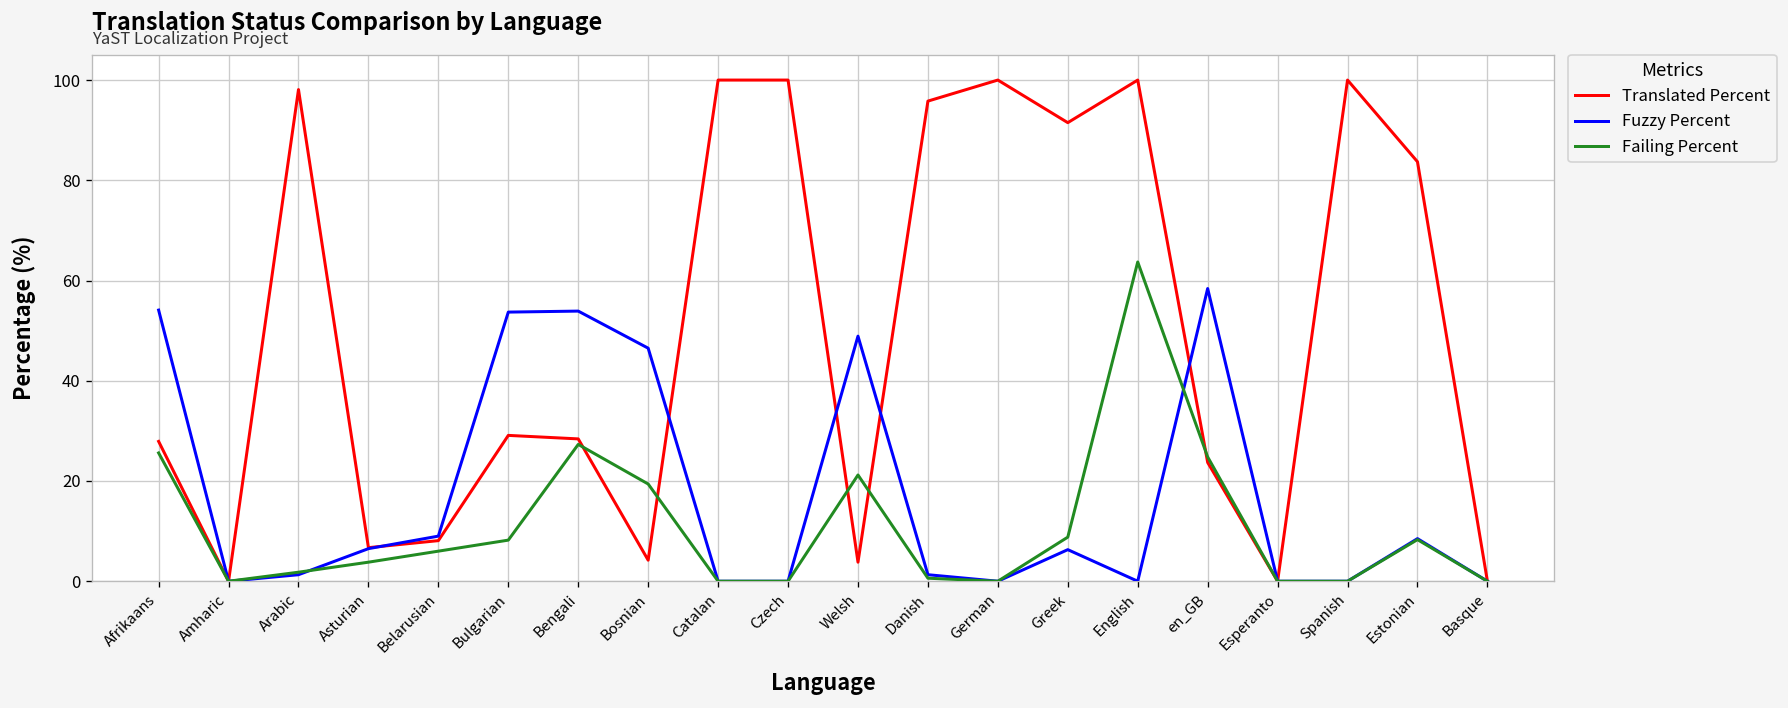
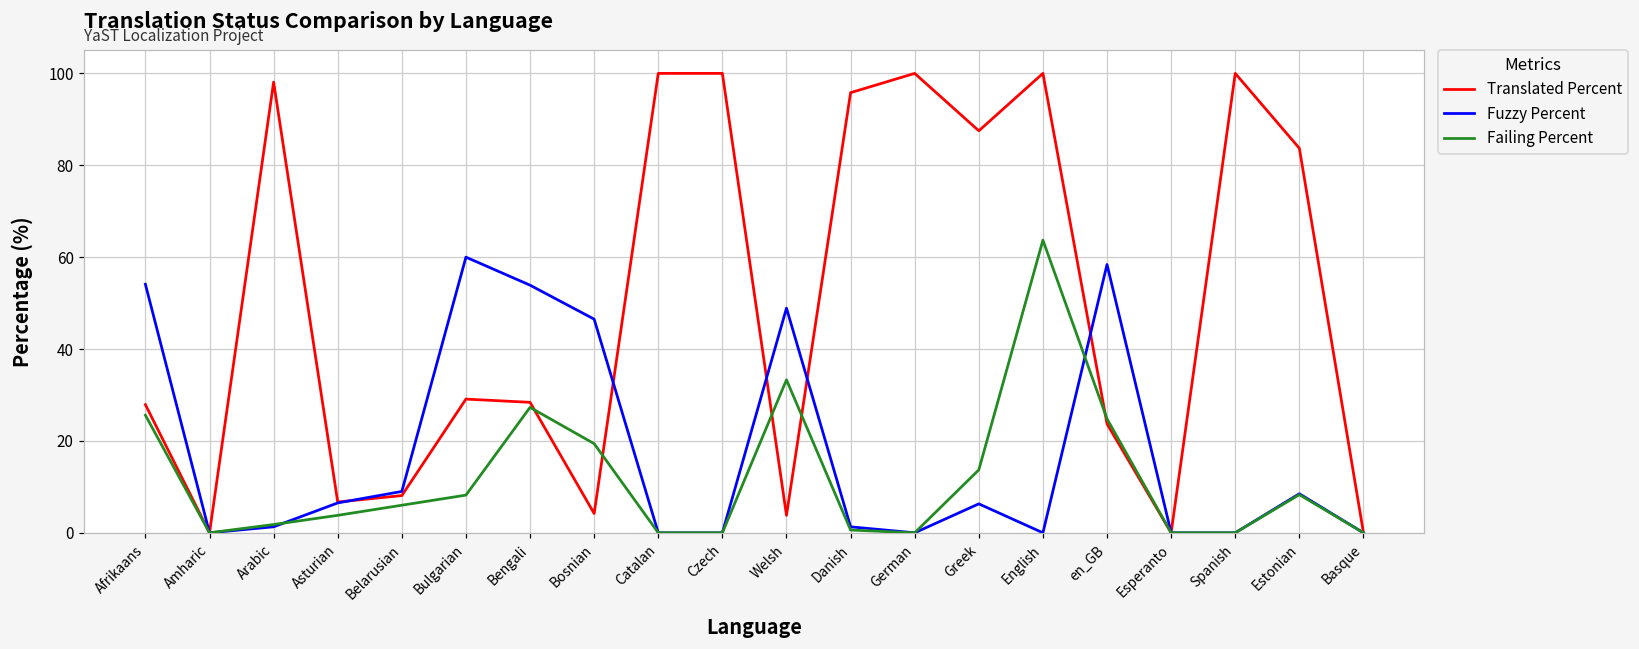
Fuzzy Percent, Bulgarian: 54 -> 60
Failing Percent, Welsh: 21 -> 33
Translated Percent, Greek: 92 -> 88
Failing Percent, Greek: 9 -> 14
